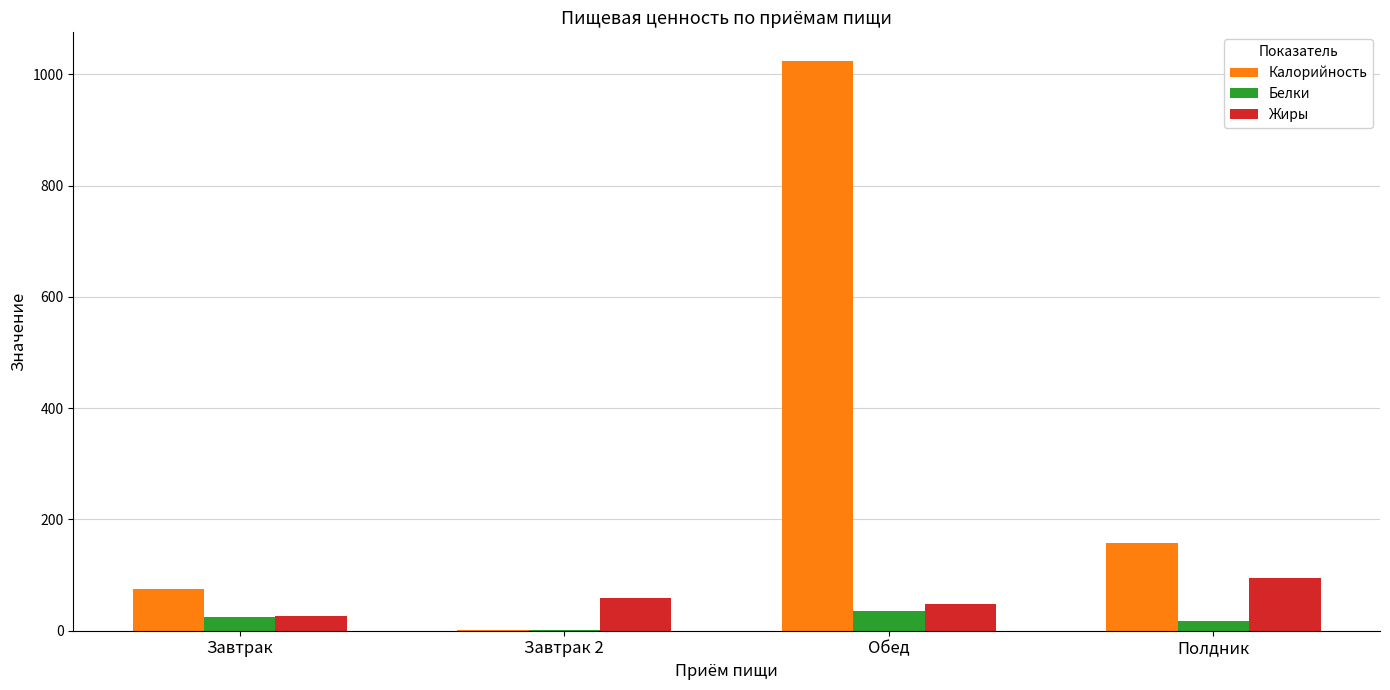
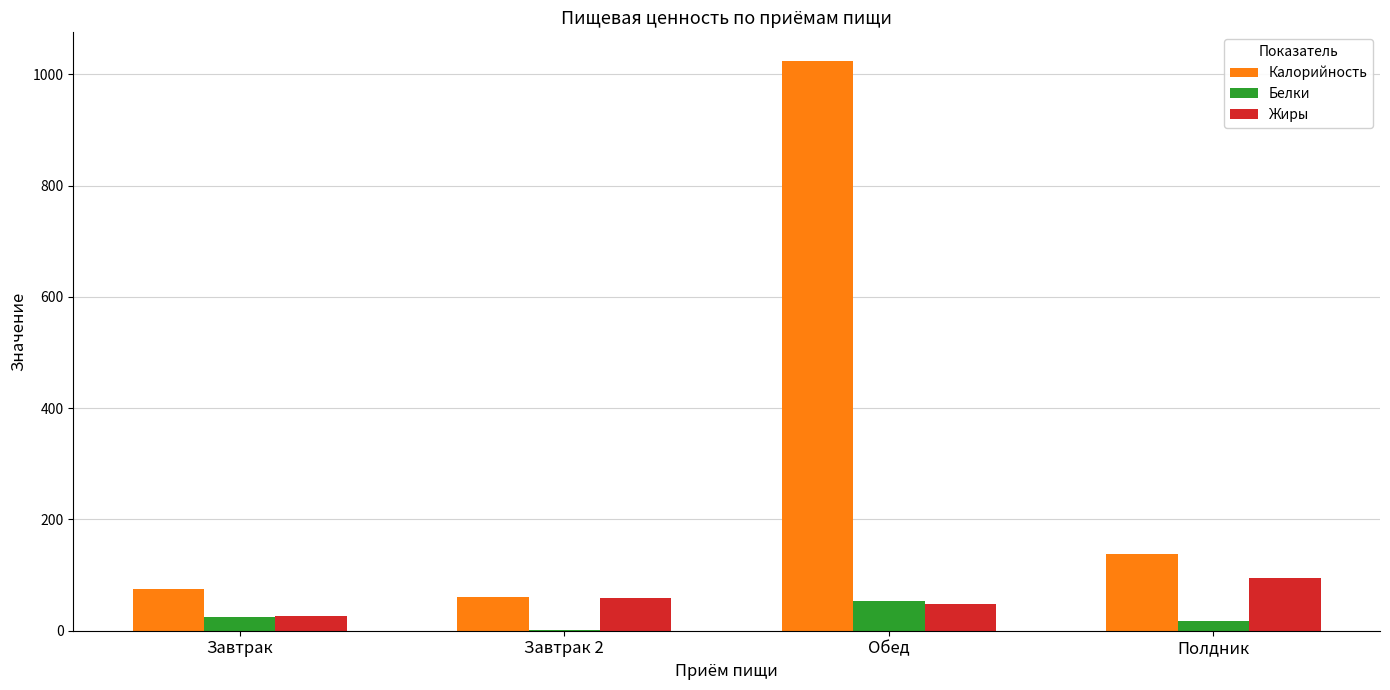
Калорийность, Завтрак 2: 0 -> 60
Белки, Обед: 30 -> 50
Калорийность, Полдник: 160 -> 140
